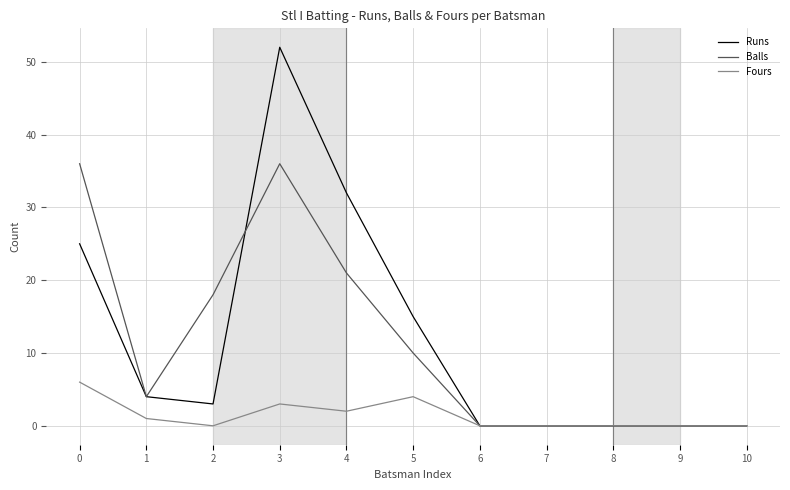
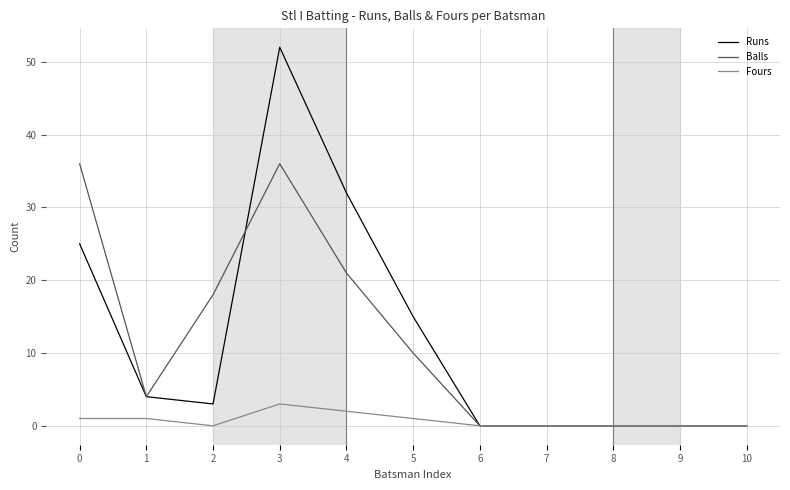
Fours, 0: 6 -> 1
Fours, 5: 4 -> 1
